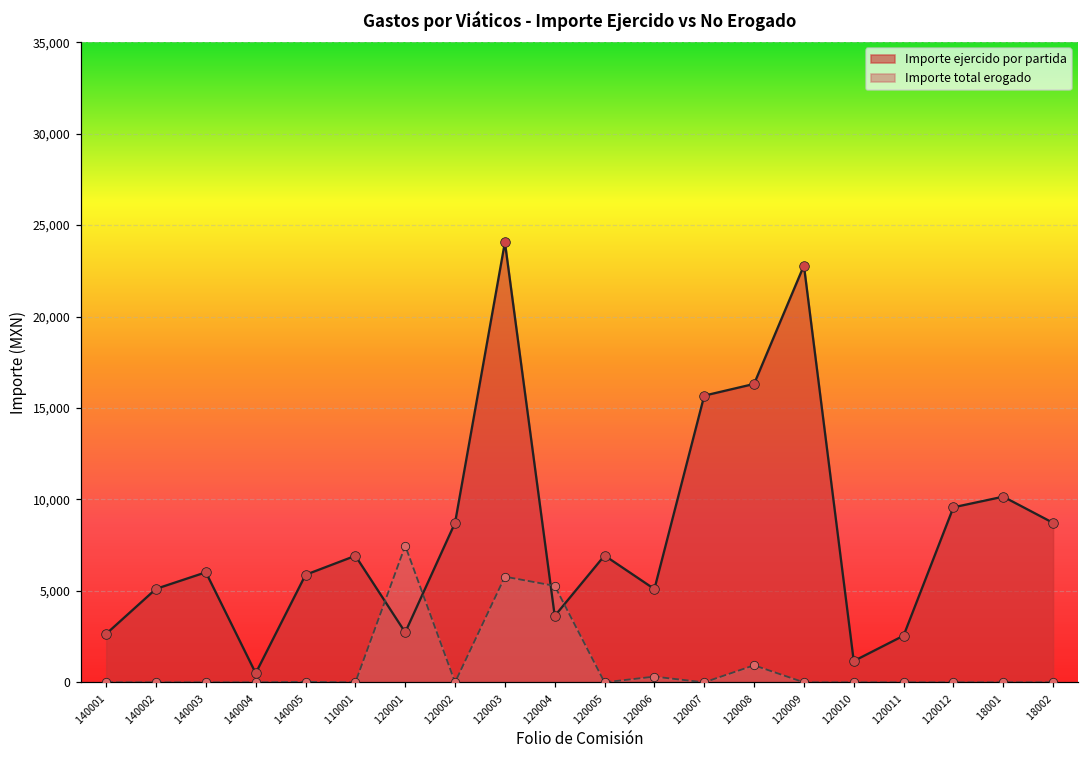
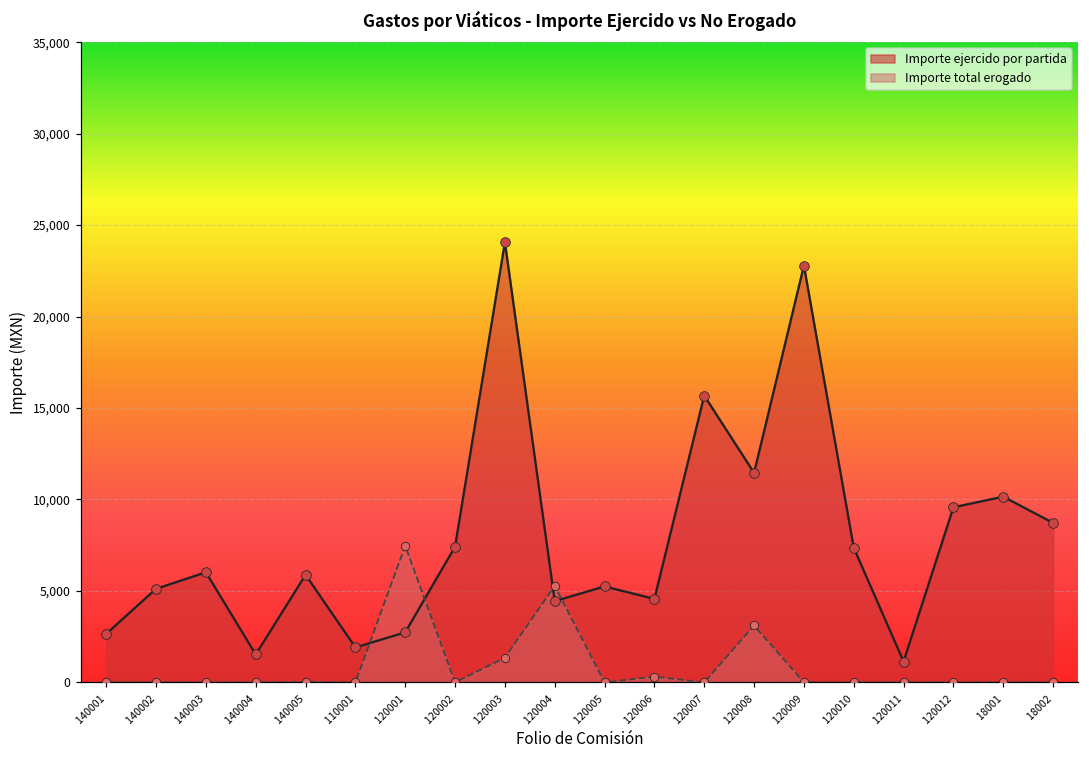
Importe ejercido por partida, 140004: 500 -> 1,500
Importe ejercido por partida, 110001: 6,900 -> 1,900
Importe ejercido por partida, 120002: 8,700 -> 7,400
Importe total erogado, 120003: 5,800 -> 1,300
Importe ejercido por partida, 120004: 3,600 -> 4,400
Importe ejercido por partida, 120005: 6,900 -> 5,200
Importe ejercido por partida, 120006: 5,100 -> 4,600
Importe ejercido por partida, 120008: 16,300 -> 11,500
Importe total erogado, 120008: 900 -> 3,100
Importe ejercido por partida, 120010: 1,200 -> 7,400
Importe ejercido por partida, 120011: 2,600 -> 1,100
